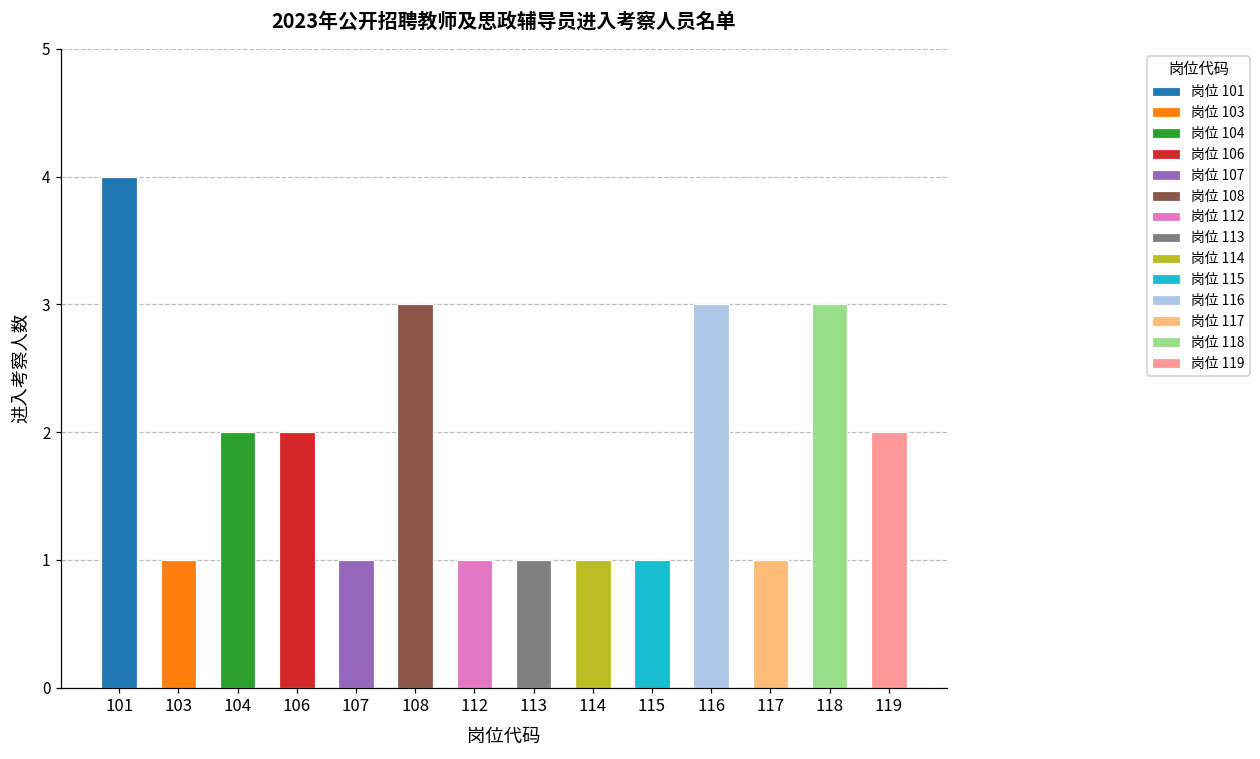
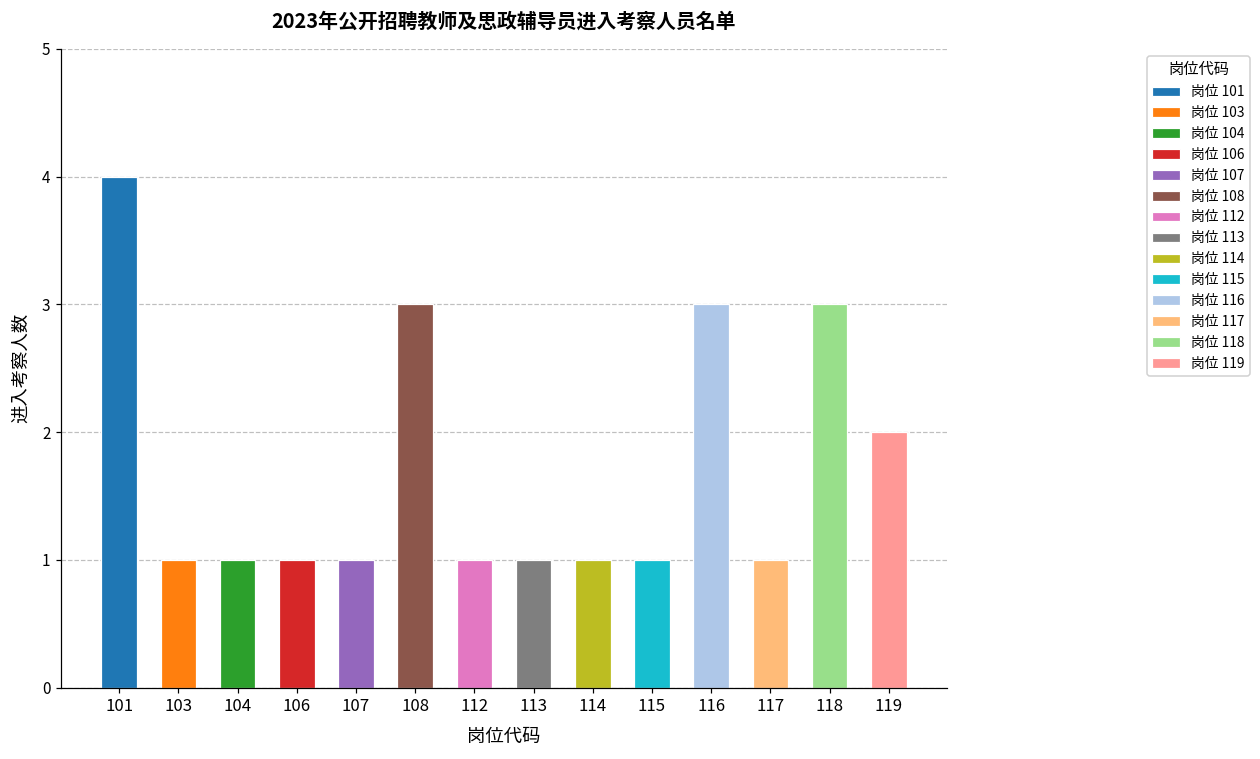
104: 2 -> 1
106: 2 -> 1
